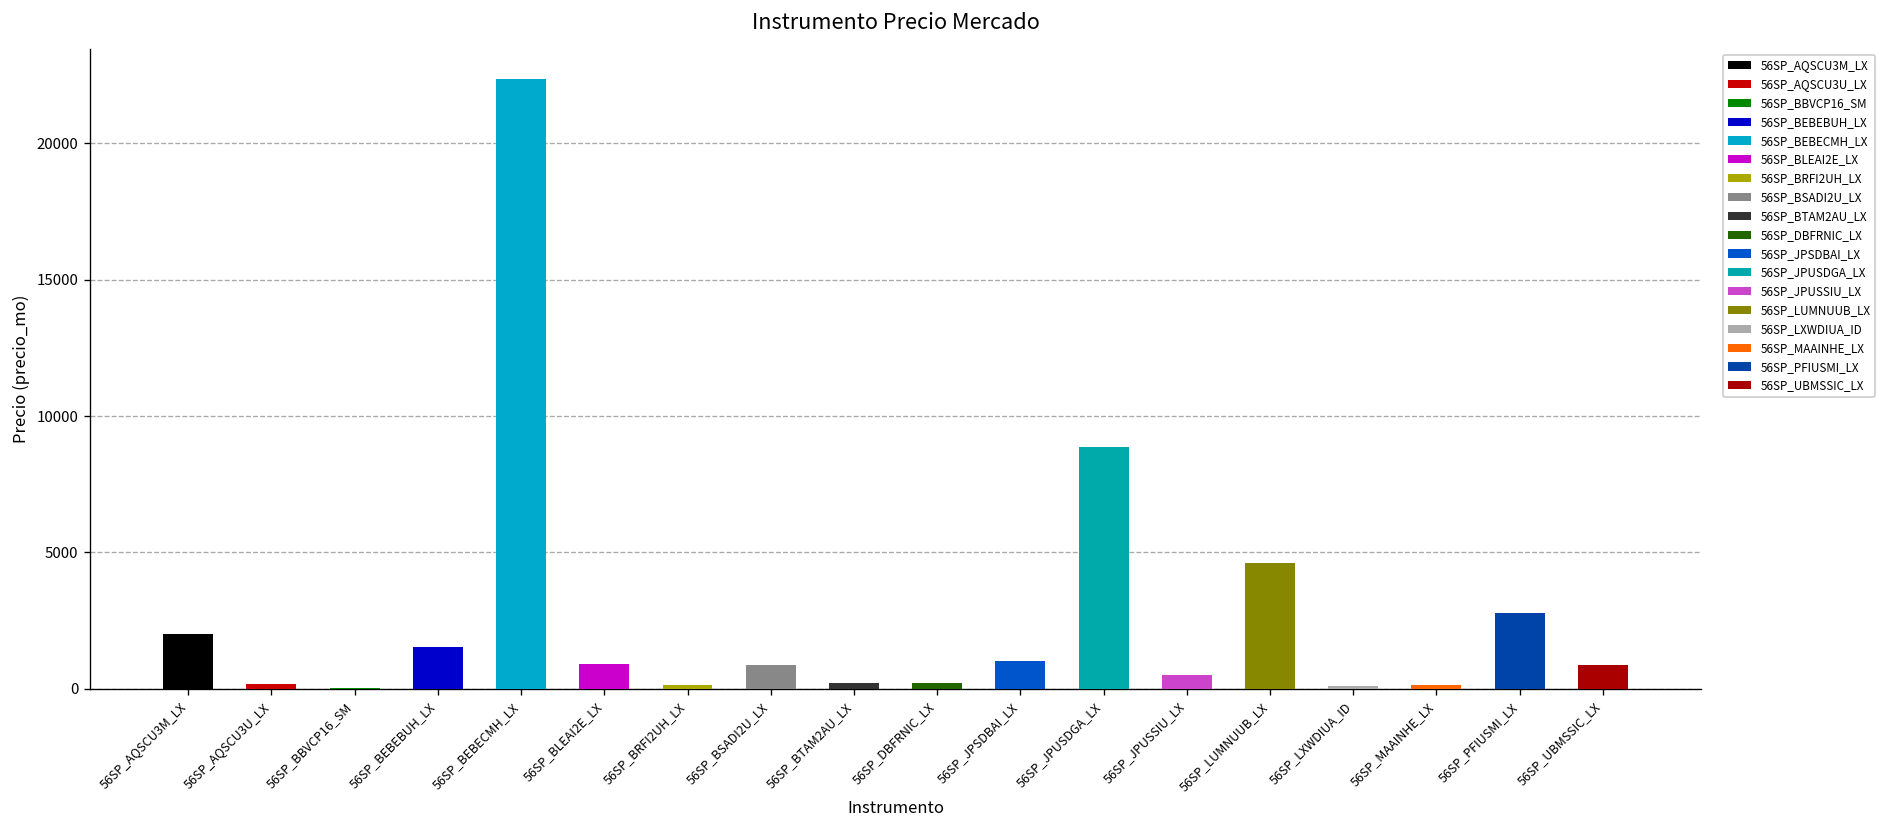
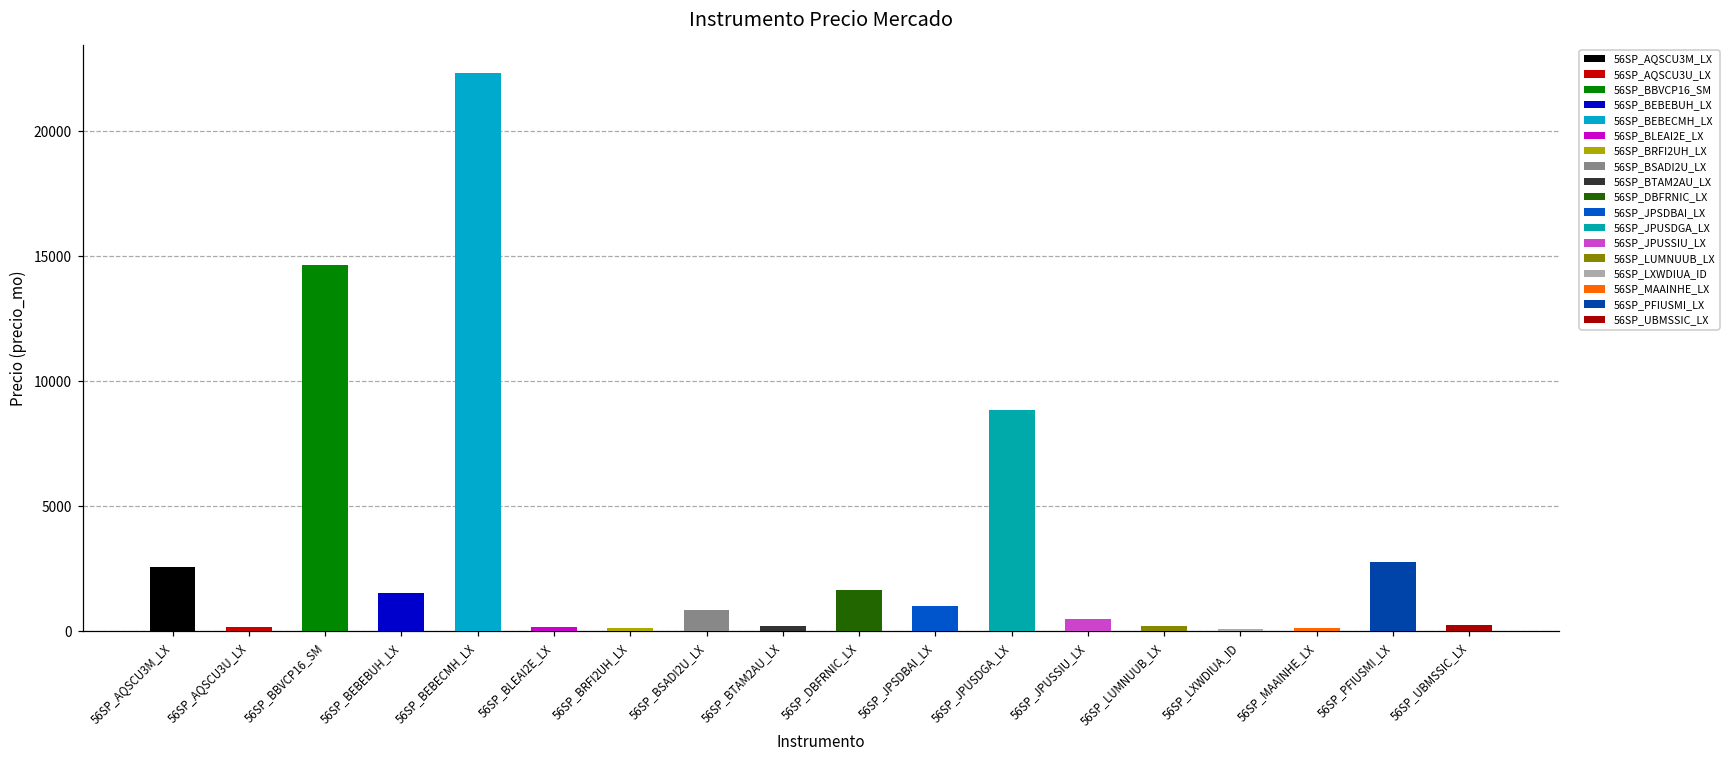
56SP_AQSCU3M_LX: 2000 -> 2600
56SP_BBVCP16_SM: 0 -> 14700
56SP_BLEAI2E_LX: 900 -> 200
56SP_DBFRNIC_LX: 200 -> 1700
56SP_LUMNUUB_LX: 4600 -> 200
56SP_UBMSSIC_LX: 900 -> 300
